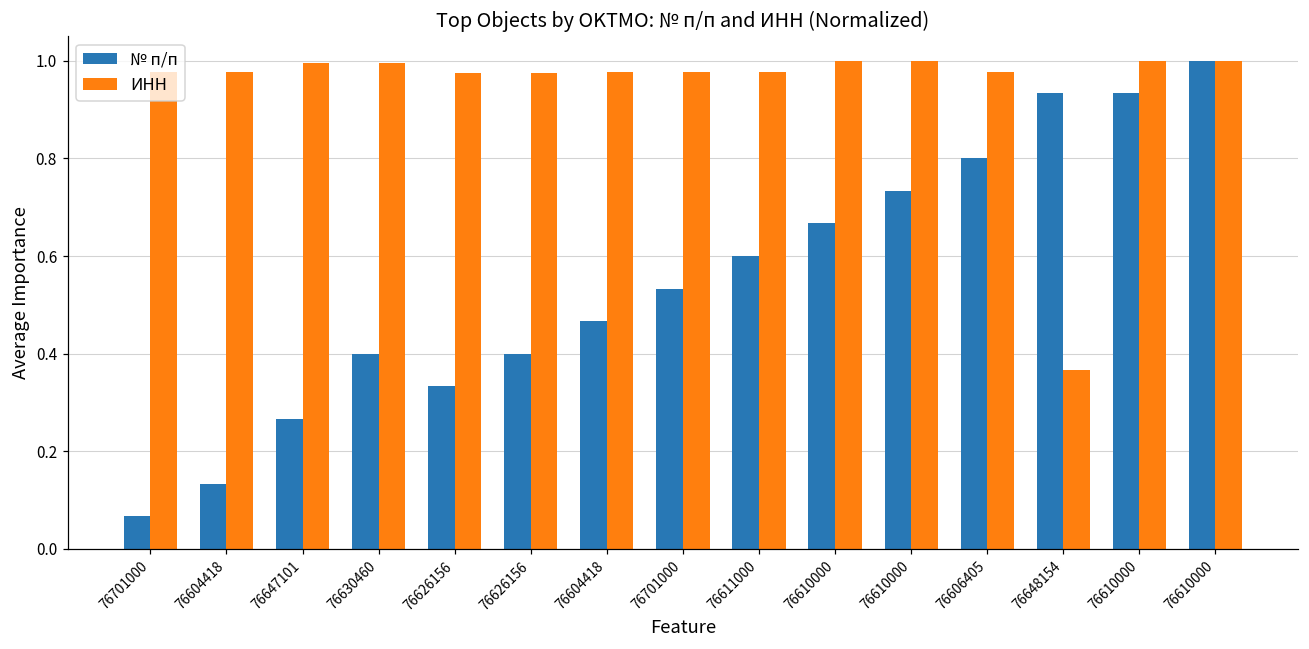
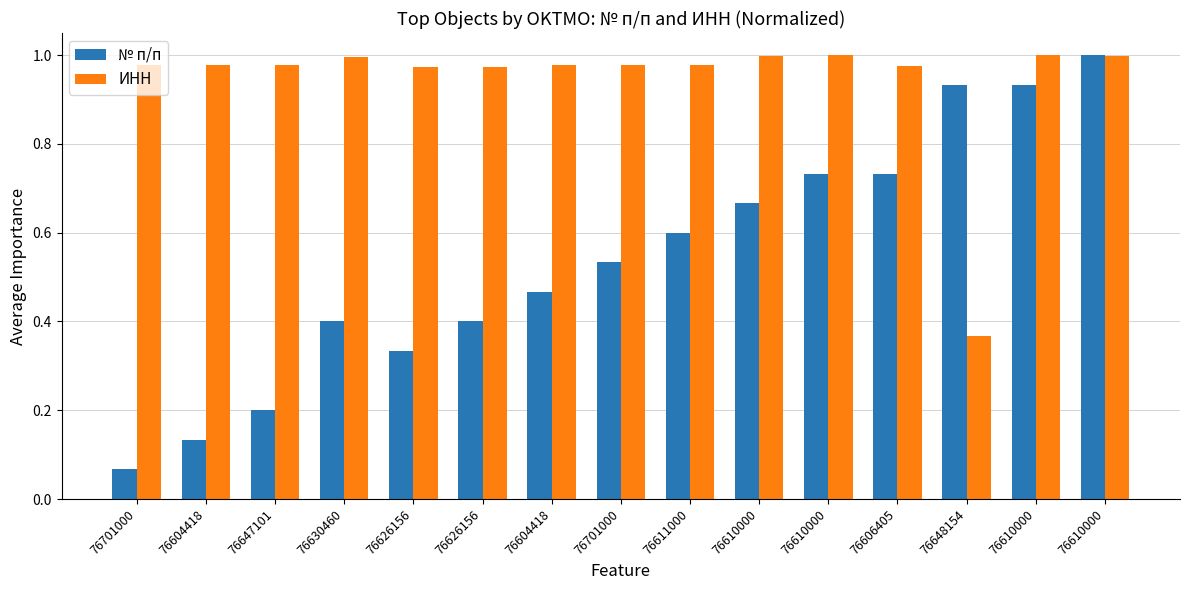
№ п/п, 76647101: 0.27 -> 0.20
ИНН, 76647101: 1.00 -> 0.98
№ п/п, 76606405: 0.80 -> 0.73
